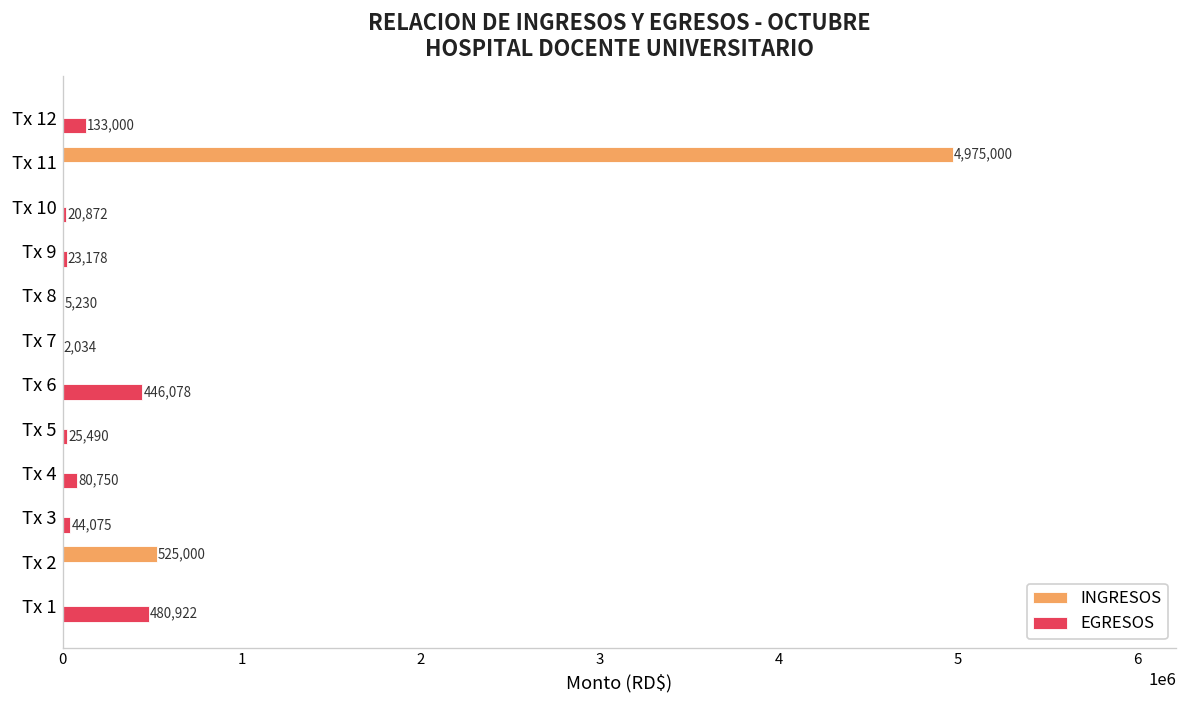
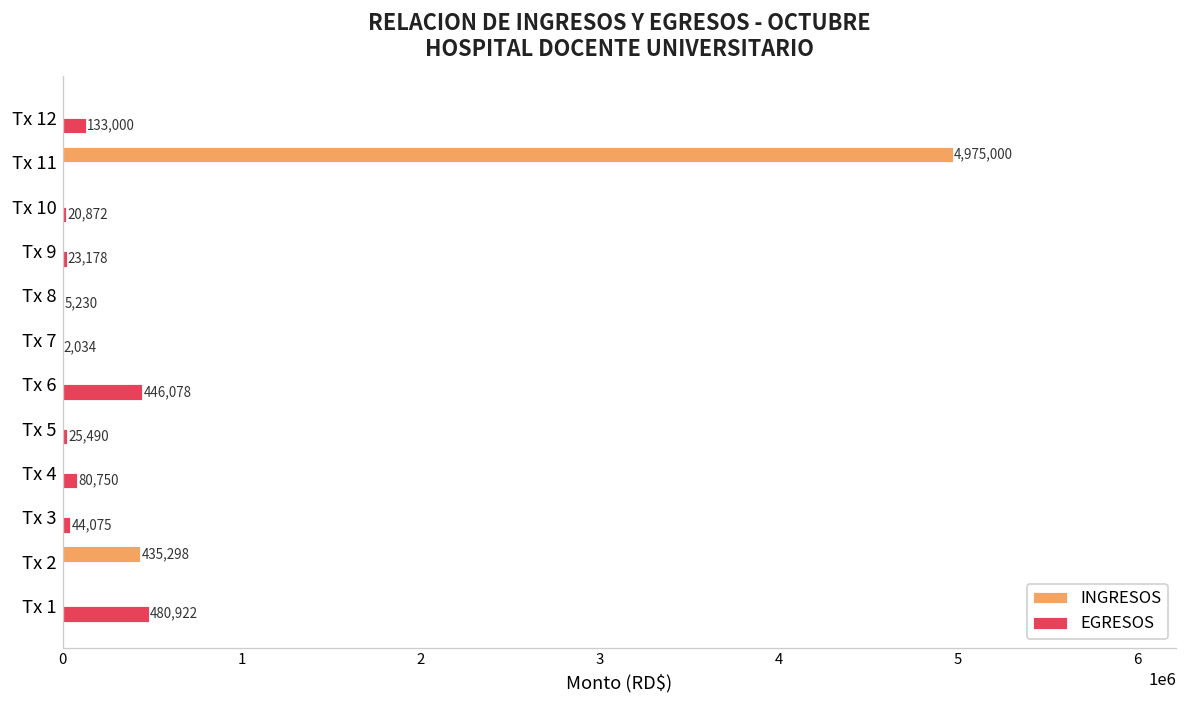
INGRESOS, Tx 2: 525,000 -> 435,298
